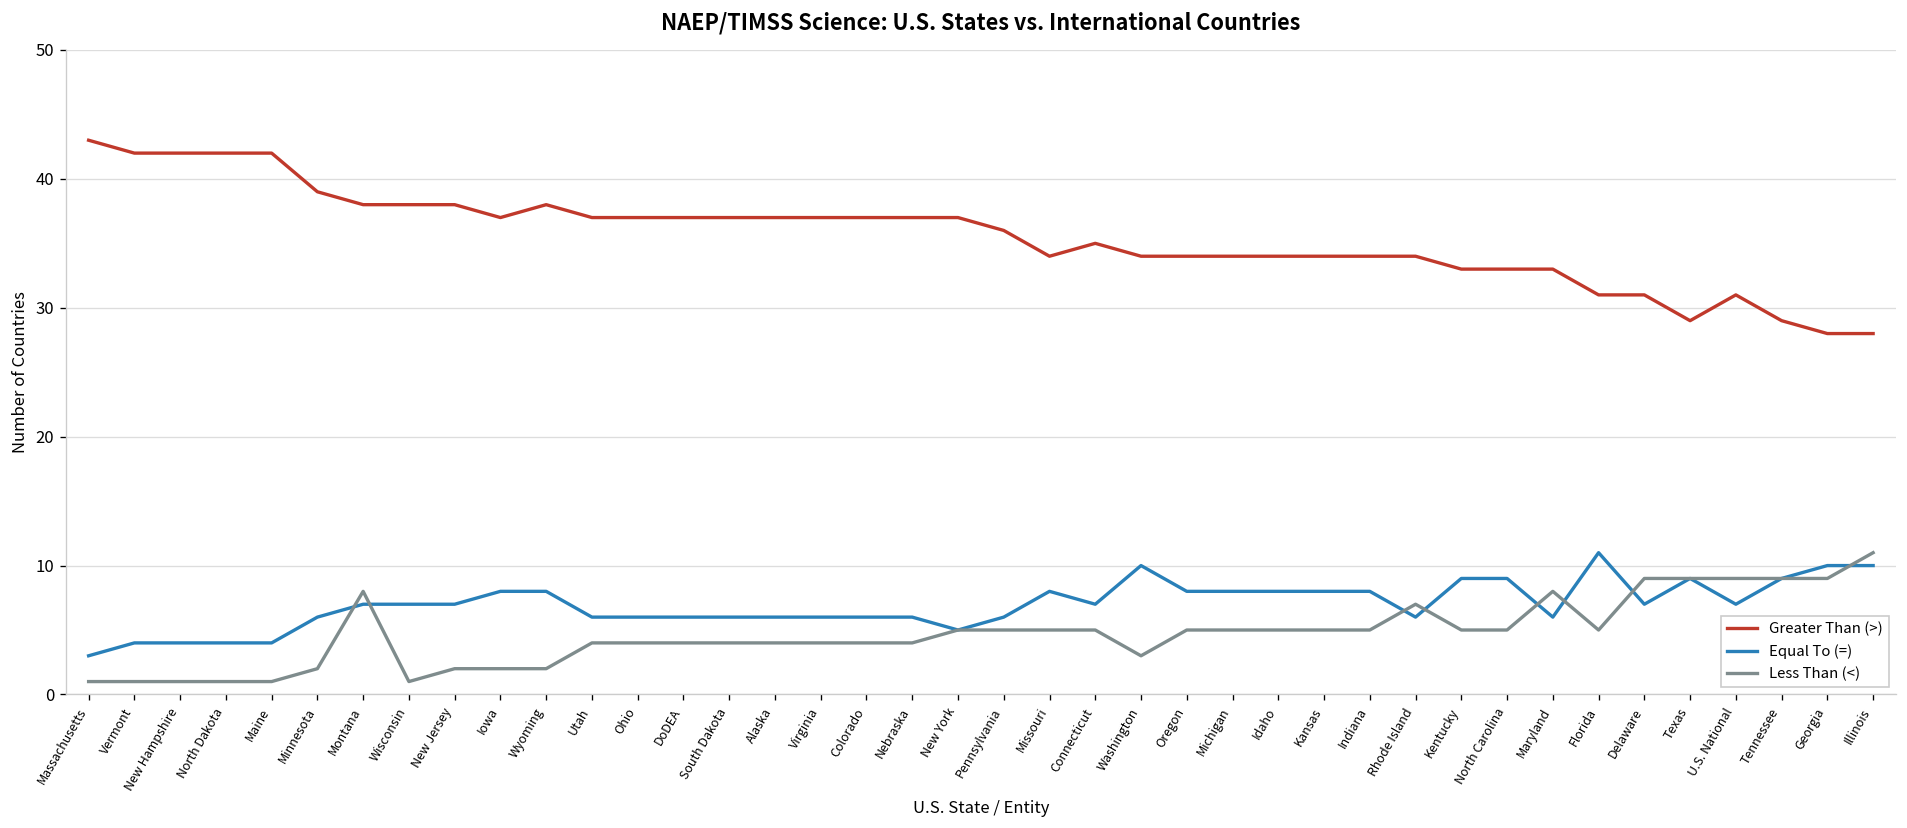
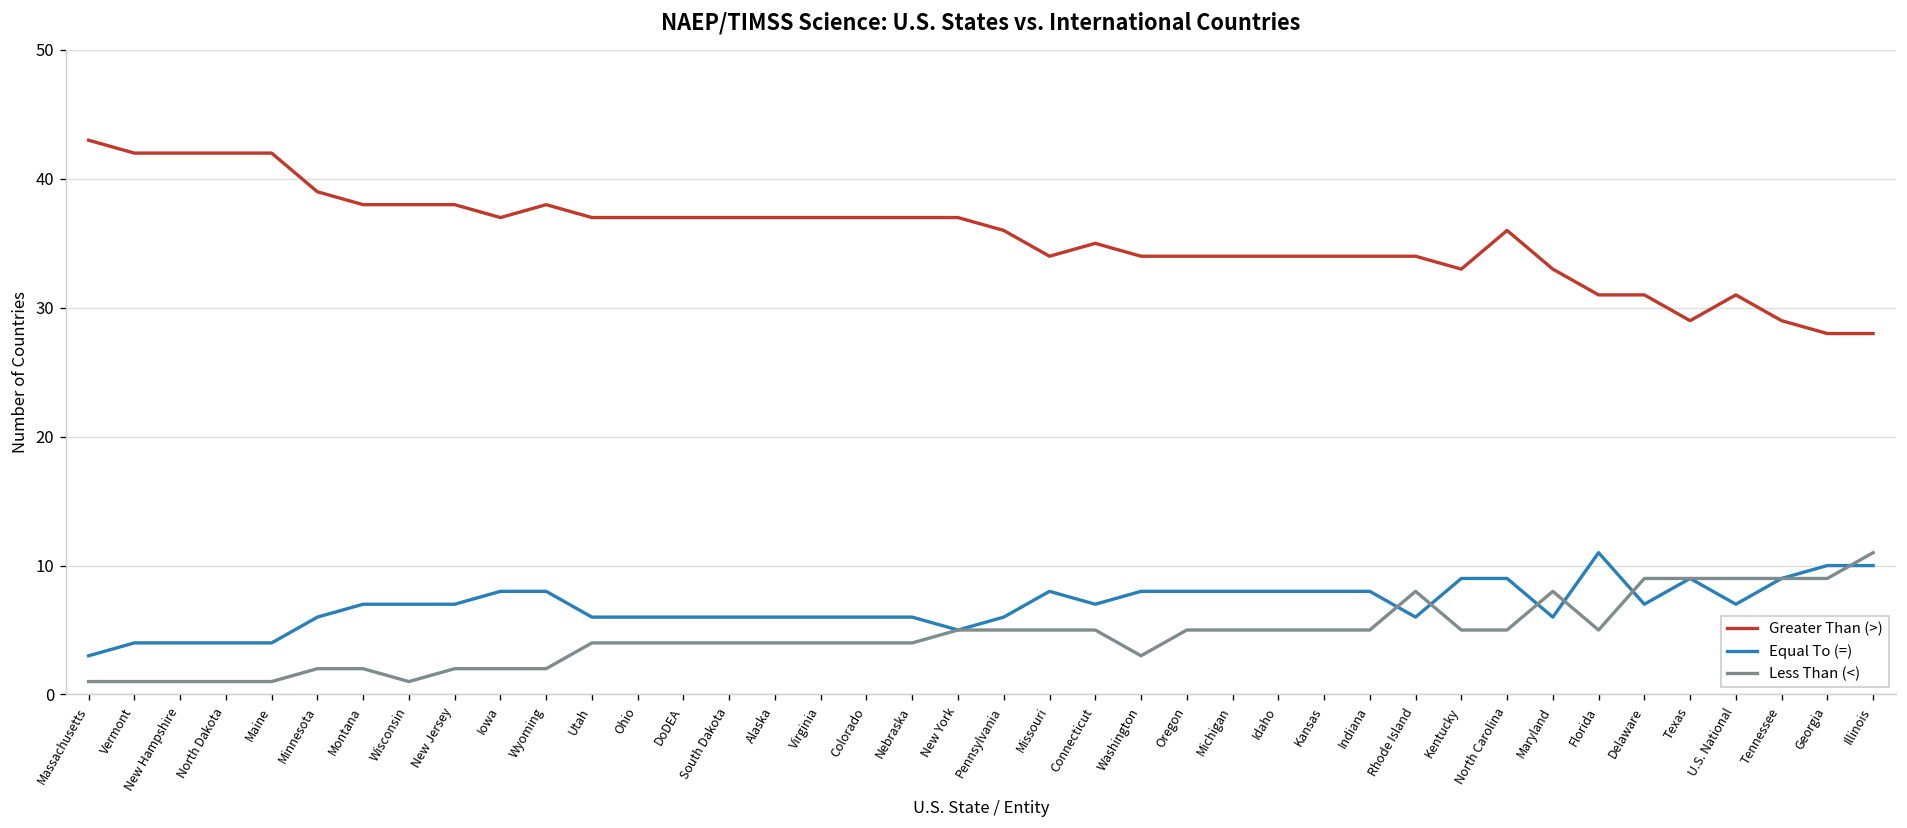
Less Than (<), Montana: 8 -> 2
Equal To (=), Washington: 10 -> 8
Less Than (<), Rhode Island: 7 -> 8
Greater Than (>), North Carolina: 33 -> 36
